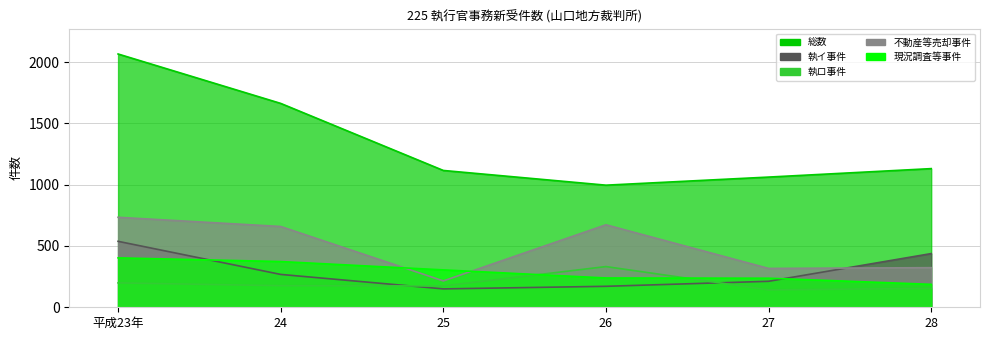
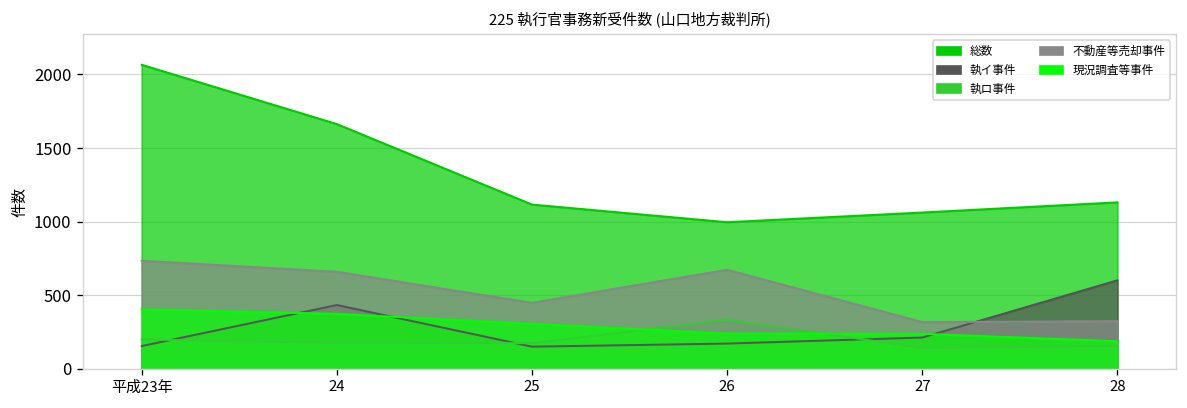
執イ事件, 平成23年: 540 -> 150
執イ事件, 24: 270 -> 430
不動産等売却事件, 25: 220 -> 450
執イ事件, 28: 440 -> 600
